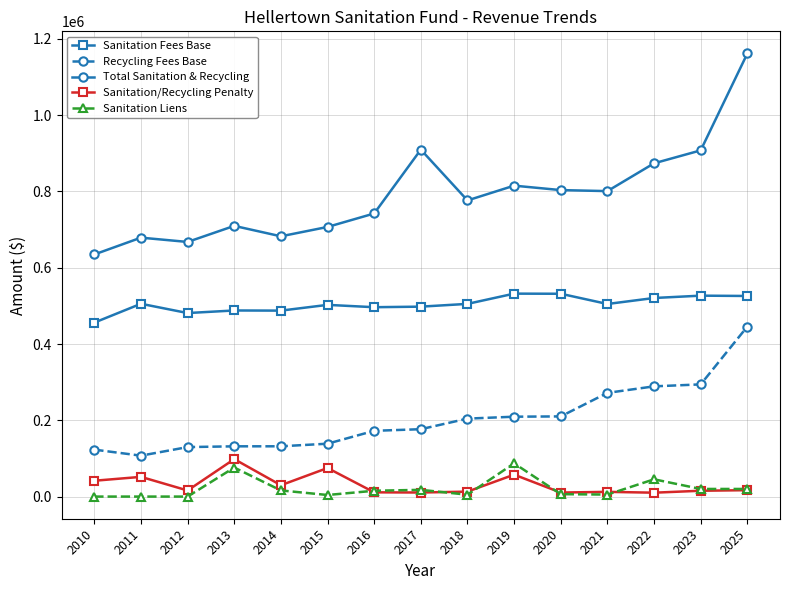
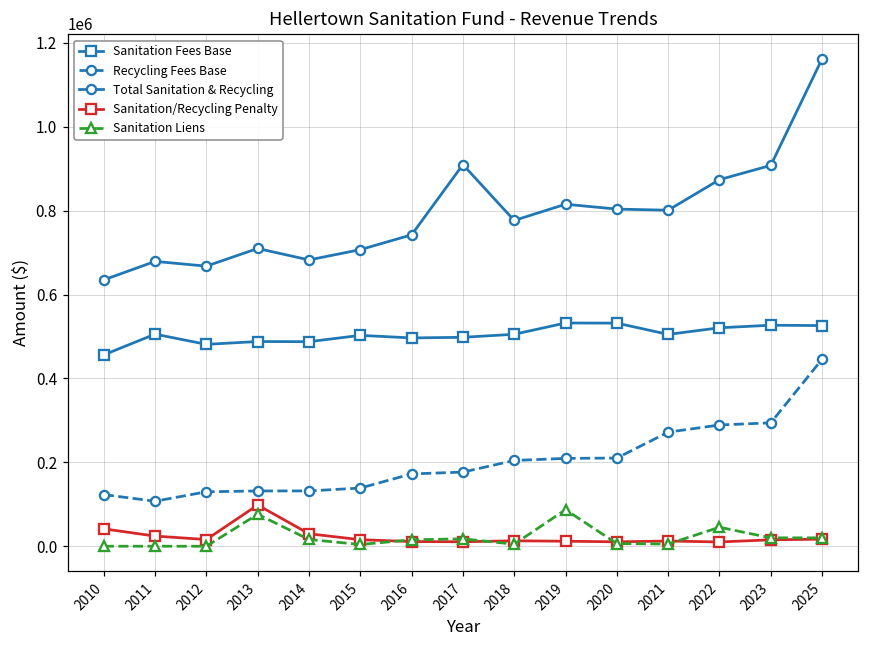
Sanitation/Recycling Penalty, 2011: 50000 -> 20000
Sanitation/Recycling Penalty, 2015: 70000 -> 20000
Sanitation/Recycling Penalty, 2019: 60000 -> 10000
